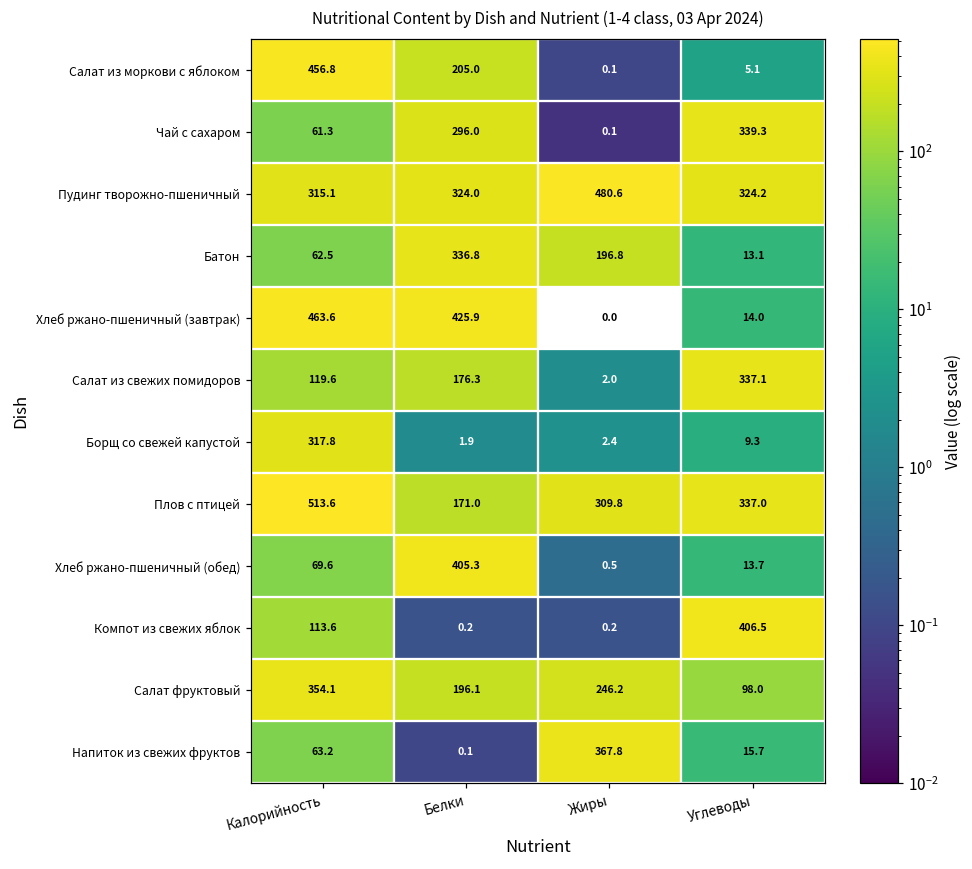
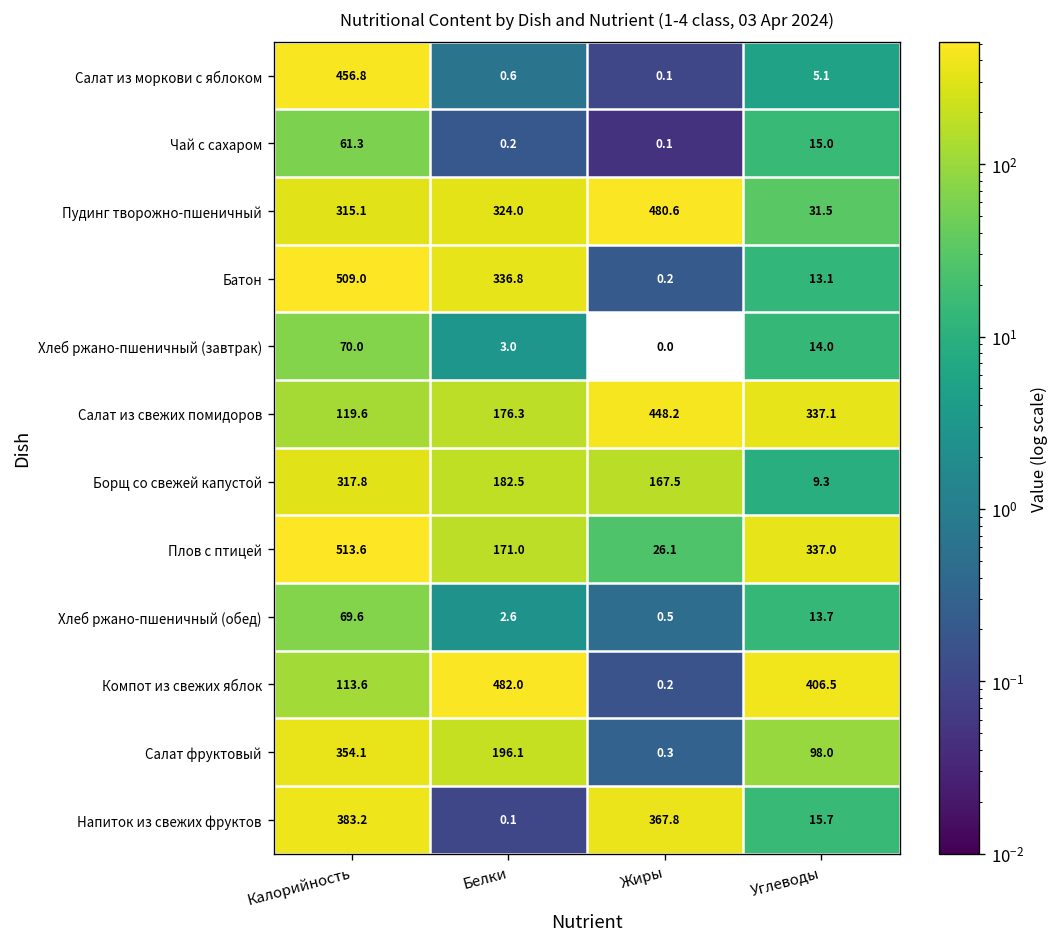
Салат из моркови с яблоком, Белки: 205.0 -> 0.6
Чай с сахаром, Белки: 296.0 -> 0.2
Чай с сахаром, Углеводы: 339.3 -> 15.0
Пудинг творожно-пшеничный, Углеводы: 324.2 -> 31.5
Батон, Калорийность: 62.5 -> 509.0
Батон, Жиры: 196.8 -> 0.2
Хлеб ржано-пшеничный (завтрак), Калорийность: 463.6 -> 70.0
Хлеб ржано-пшеничный (завтрак), Белки: 425.9 -> 3.0
Салат из свежих помидоров, Жиры: 2.0 -> 448.2
Борщ со свежей капустой, Белки: 1.9 -> 182.5
Борщ со свежей капустой, Жиры: 2.4 -> 167.5
Плов с птицей, Жиры: 309.8 -> 26.1
Хлеб ржано-пшеничный (обед), Белки: 405.3 -> 2.6
Компот из свежих яблок, Белки: 0.2 -> 482.0
Салат фруктовый, Жиры: 246.2 -> 0.3
Напиток из свежих фруктов, Калорийность: 63.2 -> 383.2
